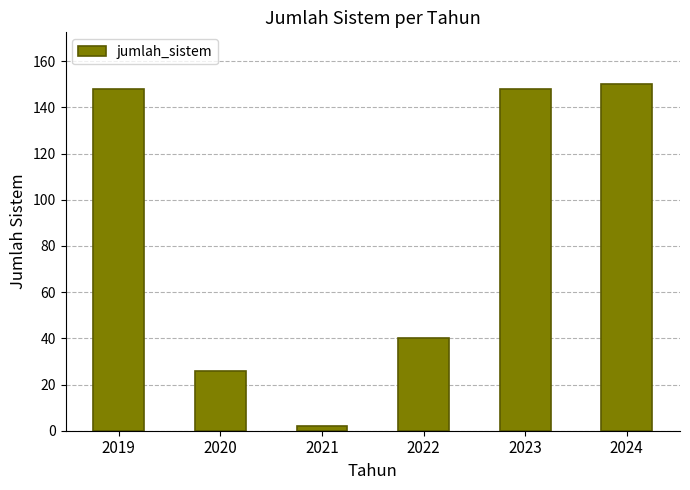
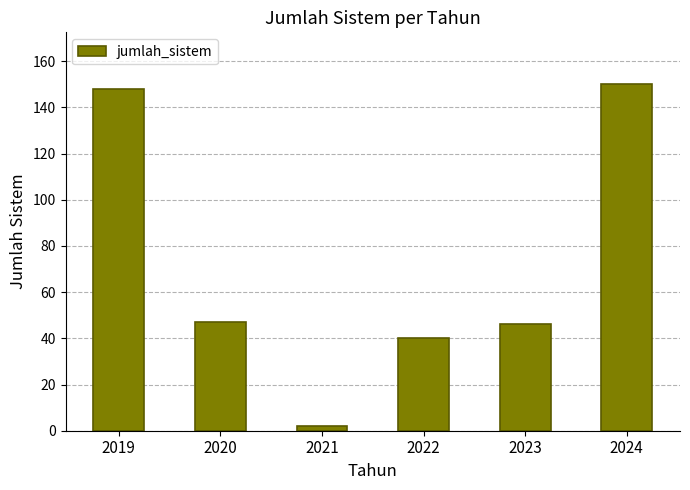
2020: 26 -> 47
2023: 148 -> 46
